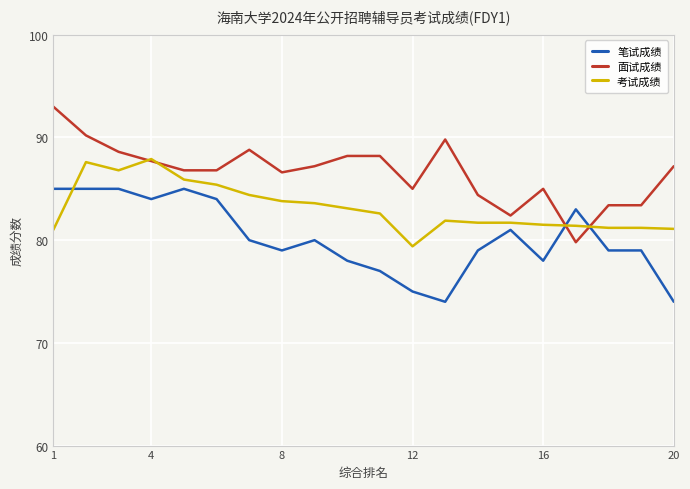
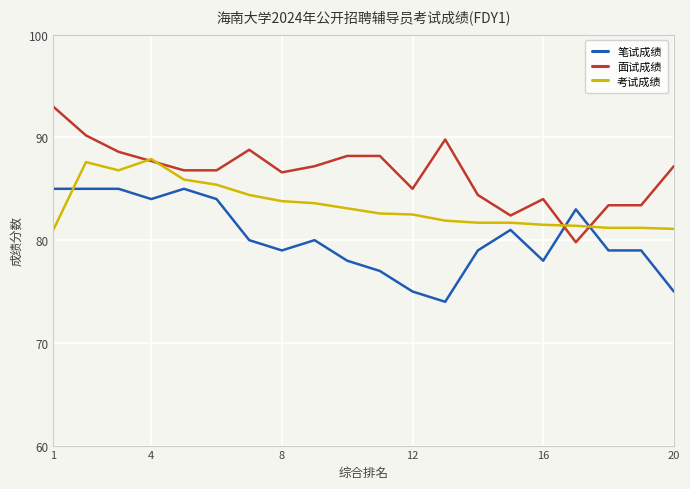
考试成绩, 12: 79.4 -> 82.5
面试成绩, 16: 85 -> 84
笔试成绩, 20: 74 -> 75
